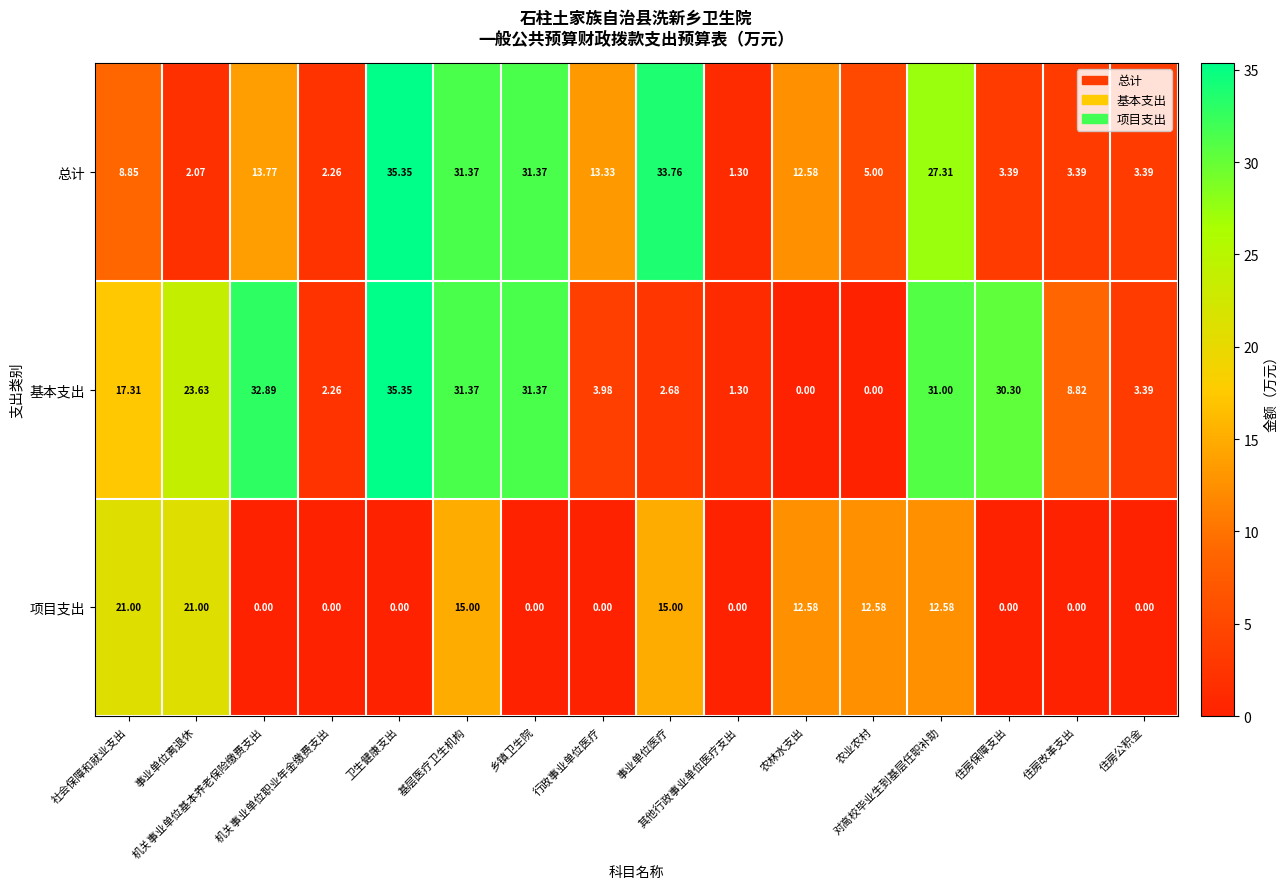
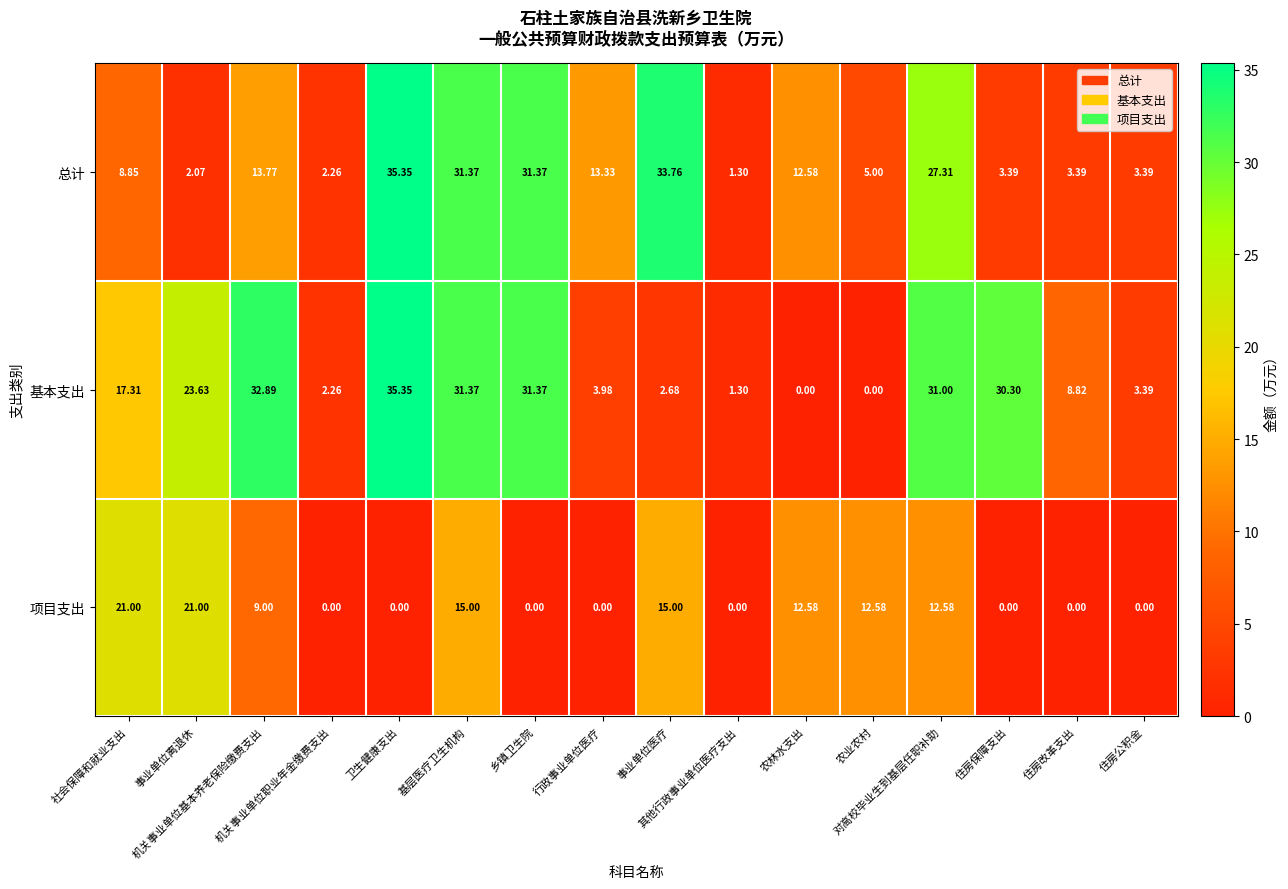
项目支出, 机关事业单位基本养老保险缴费支出: 0.00 -> 9.00
